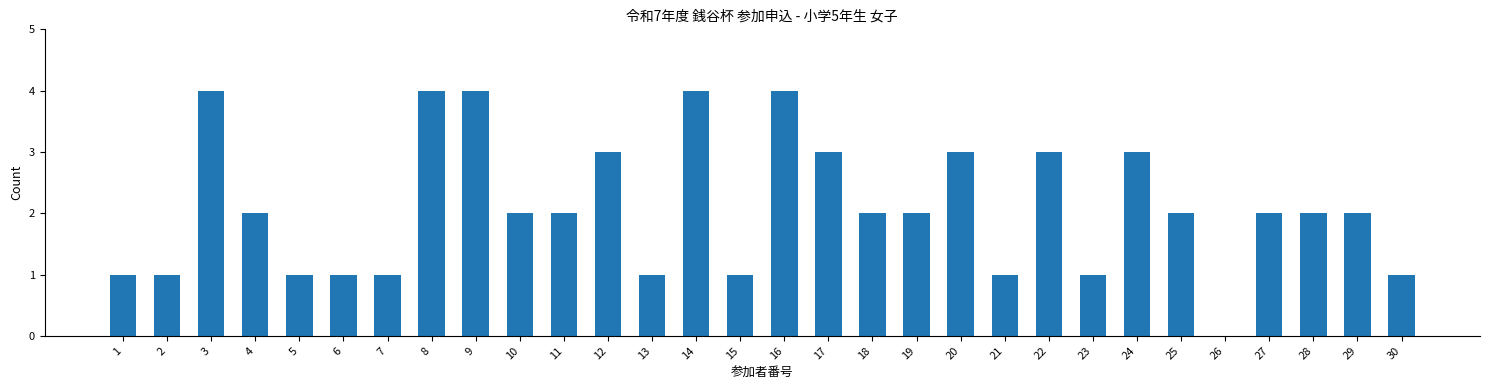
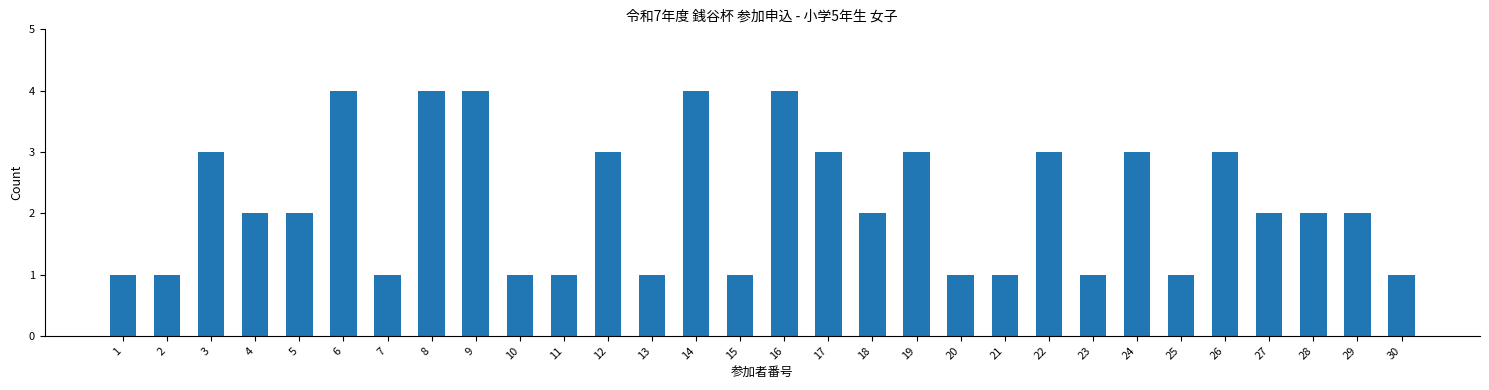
3: 4 -> 3
5: 1 -> 2
6: 1 -> 4
10: 2 -> 1
11: 2 -> 1
19: 2 -> 3
20: 3 -> 1
25: 2 -> 1
26: 0 -> 3
